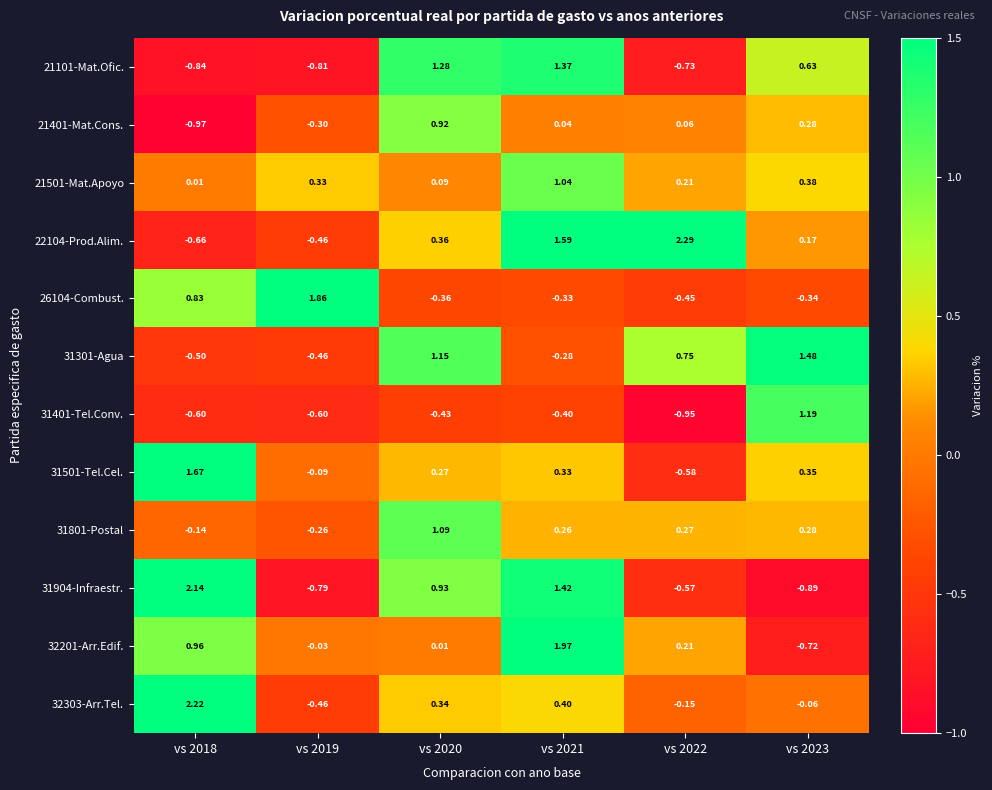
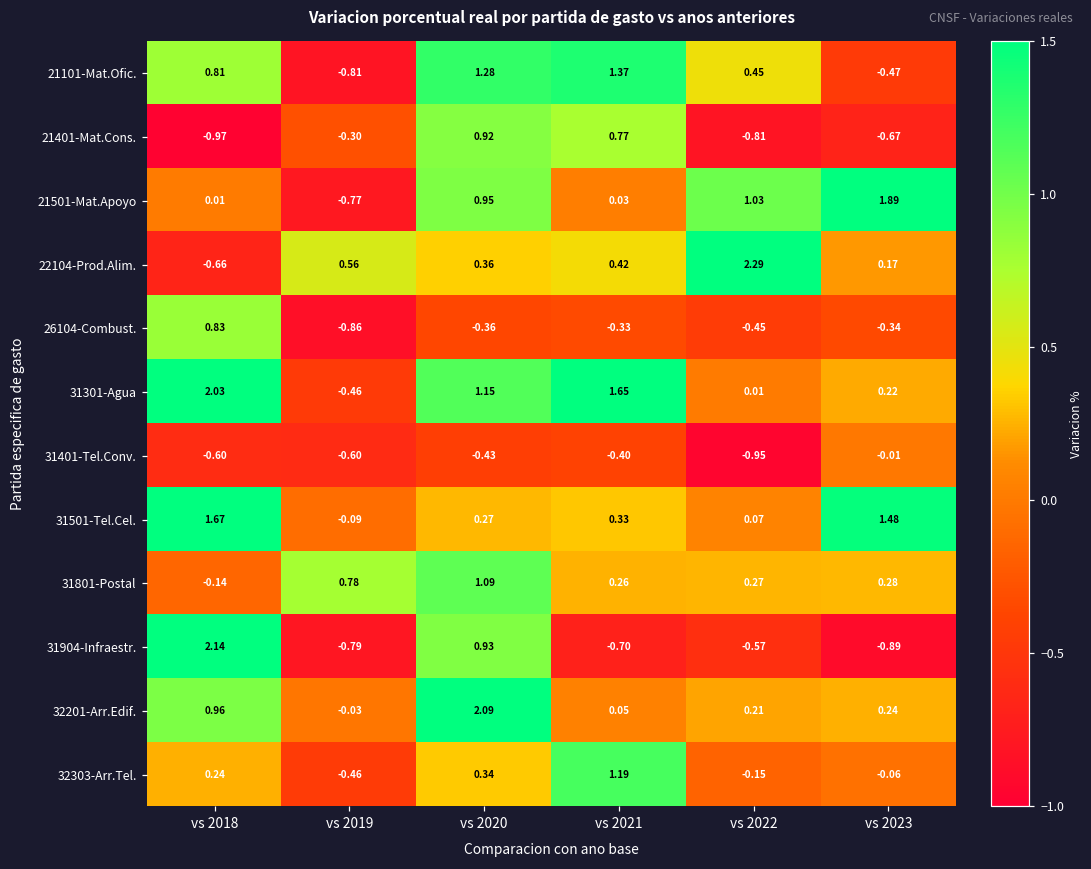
21101-Mat.Ofic., vs 2018: -0.84 -> 0.81
21101-Mat.Ofic., vs 2022: -0.73 -> 0.45
21101-Mat.Ofic., vs 2023: 0.63 -> -0.47
21401-Mat.Cons., vs 2021: 0.04 -> 0.77
21401-Mat.Cons., vs 2022: 0.06 -> -0.81
21401-Mat.Cons., vs 2023: 0.28 -> -0.67
21501-Mat.Apoyo, vs 2019: 0.33 -> -0.77
21501-Mat.Apoyo, vs 2020: 0.09 -> 0.95
21501-Mat.Apoyo, vs 2021: 1.04 -> 0.03
21501-Mat.Apoyo, vs 2022: 0.21 -> 1.03
21501-Mat.Apoyo, vs 2023: 0.38 -> 1.89
22104-Prod.Alim., vs 2019: -0.46 -> 0.56
22104-Prod.Alim., vs 2021: 1.59 -> 0.42
26104-Combust., vs 2019: 1.86 -> -0.86
31301-Agua, vs 2018: -0.50 -> 2.03
31301-Agua, vs 2021: -0.28 -> 1.65
31301-Agua, vs 2022: 0.75 -> 0.01
31301-Agua, vs 2023: 1.48 -> 0.22
31401-Tel.Conv., vs 2023: 1.19 -> -0.01
31501-Tel.Cel., vs 2022: -0.58 -> 0.07
31501-Tel.Cel., vs 2023: 0.35 -> 1.48
31801-Postal, vs 2019: -0.26 -> 0.78
31904-Infraestr., vs 2021: 1.42 -> -0.70
32201-Arr.Edif., vs 2020: 0.01 -> 2.09
32201-Arr.Edif., vs 2021: 1.97 -> 0.05
32201-Arr.Edif., vs 2023: -0.72 -> 0.24
32303-Arr.Tel., vs 2018: 2.22 -> 0.24
32303-Arr.Tel., vs 2021: 0.40 -> 1.19
